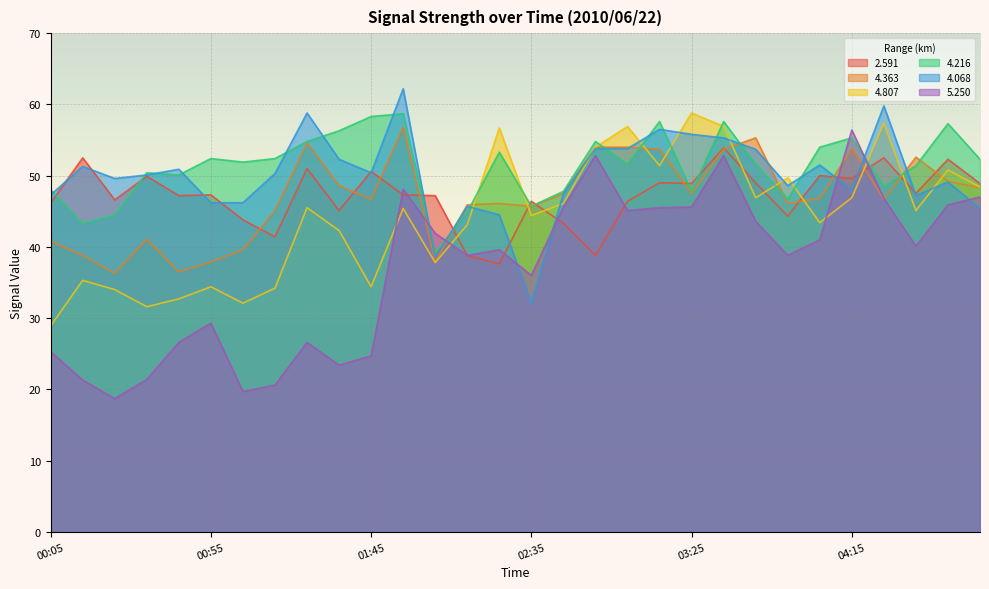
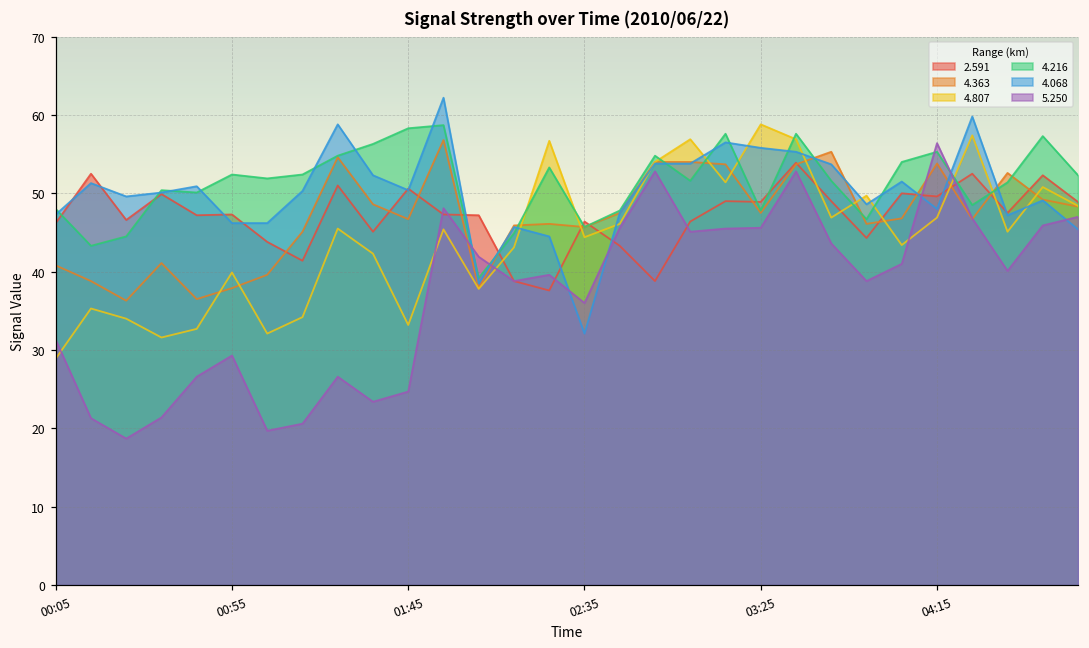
5.250, 00:05: 25 -> 31
4.807, 00:55: 34 -> 40
4.807, 01:45: 34 -> 33
